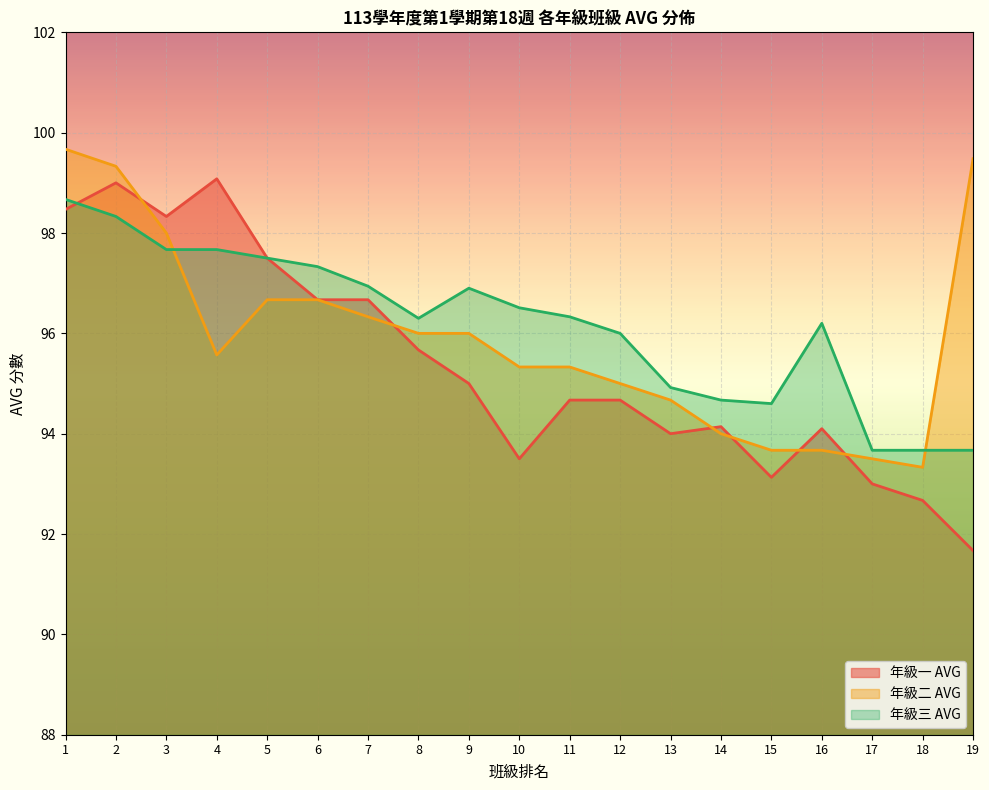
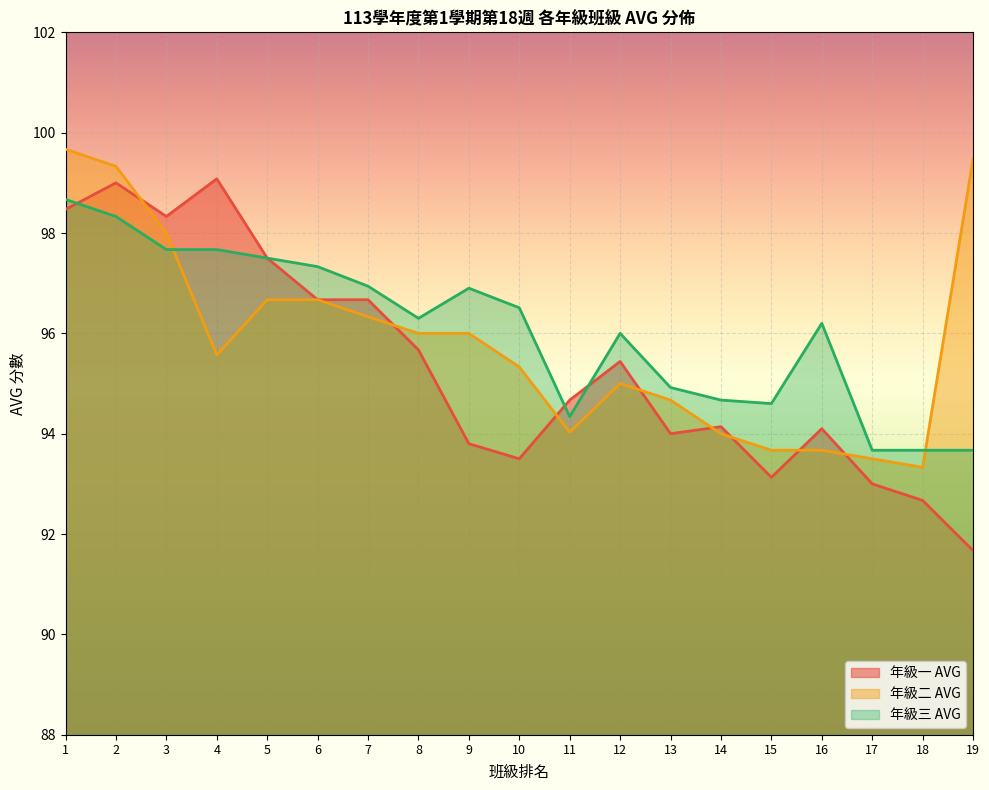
年級一 AVG, 9: 95.0 -> 93.8
年級二 AVG, 11: 95.3 -> 94.0
年級三 AVG, 11: 96.3 -> 94.3
年級一 AVG, 12: 94.7 -> 95.4
